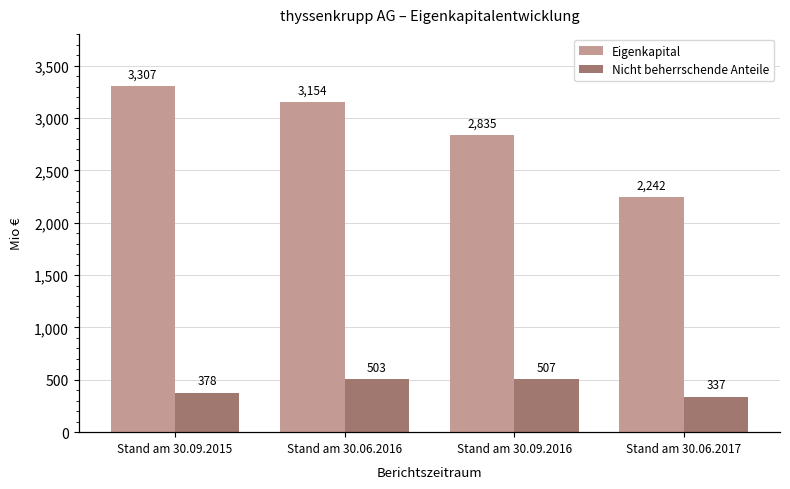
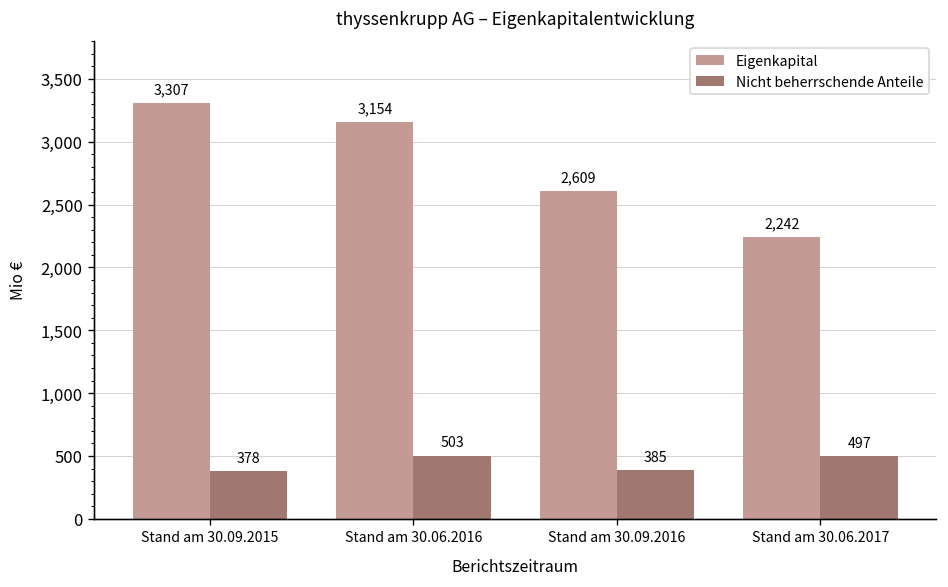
Eigenkapital, Stand am 30.09.2016: 2,835 -> 2,609
Nicht beherrschende Anteile, Stand am 30.09.2016: 507 -> 385
Nicht beherrschende Anteile, Stand am 30.06.2017: 337 -> 497
